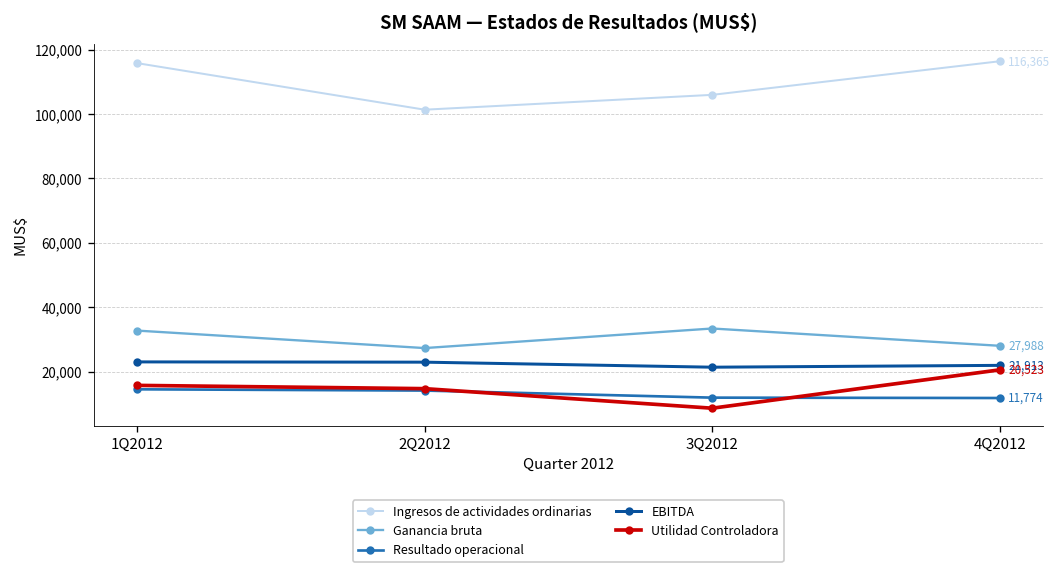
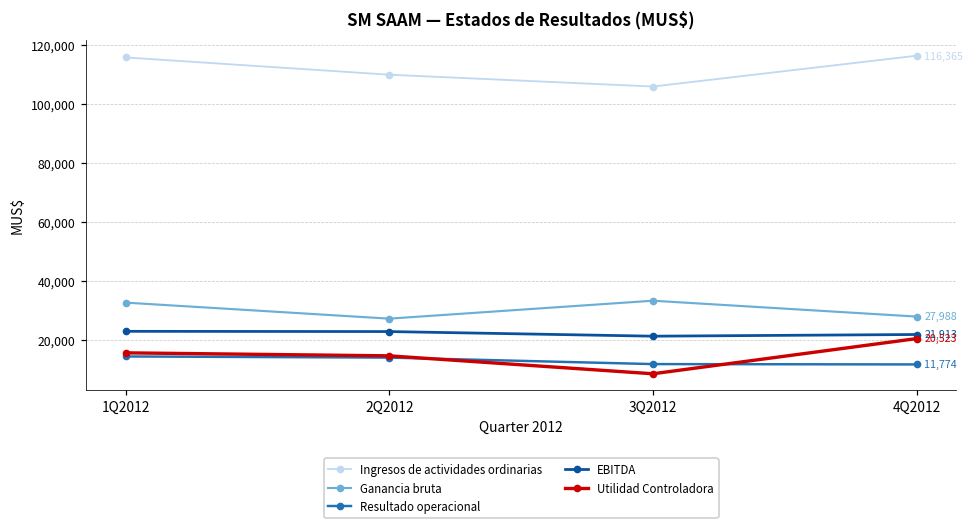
Ingresos de actividades ordinarias, 2Q2012: 101,000 -> 110,000
